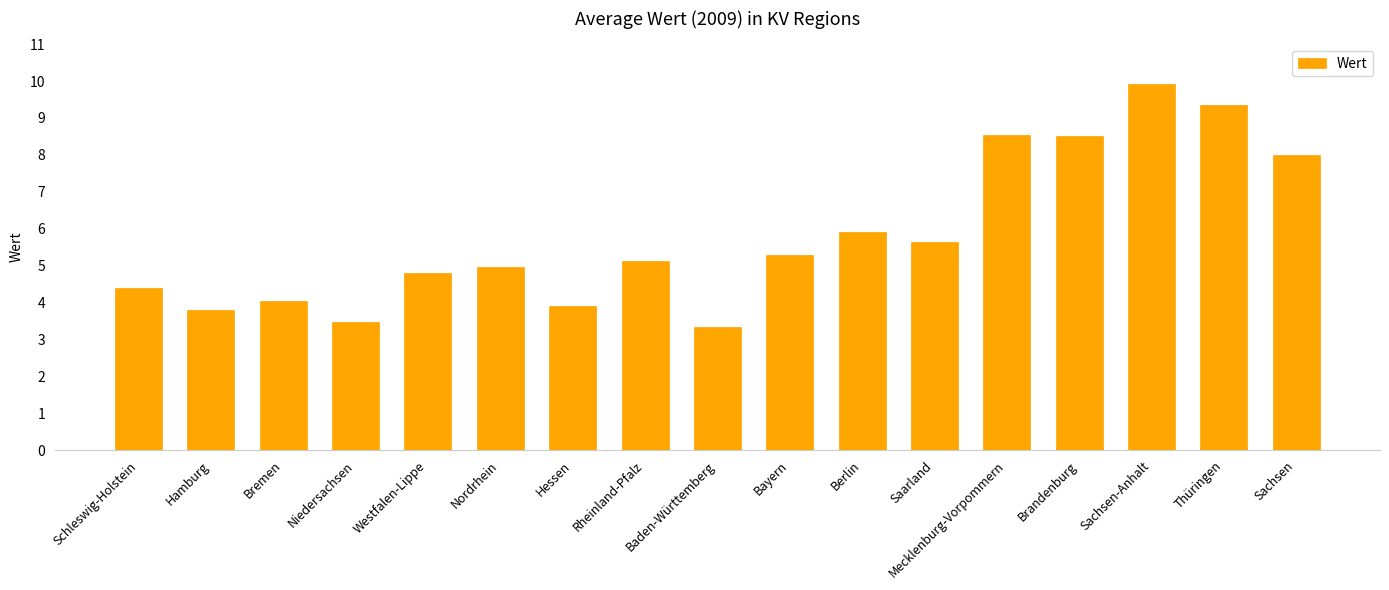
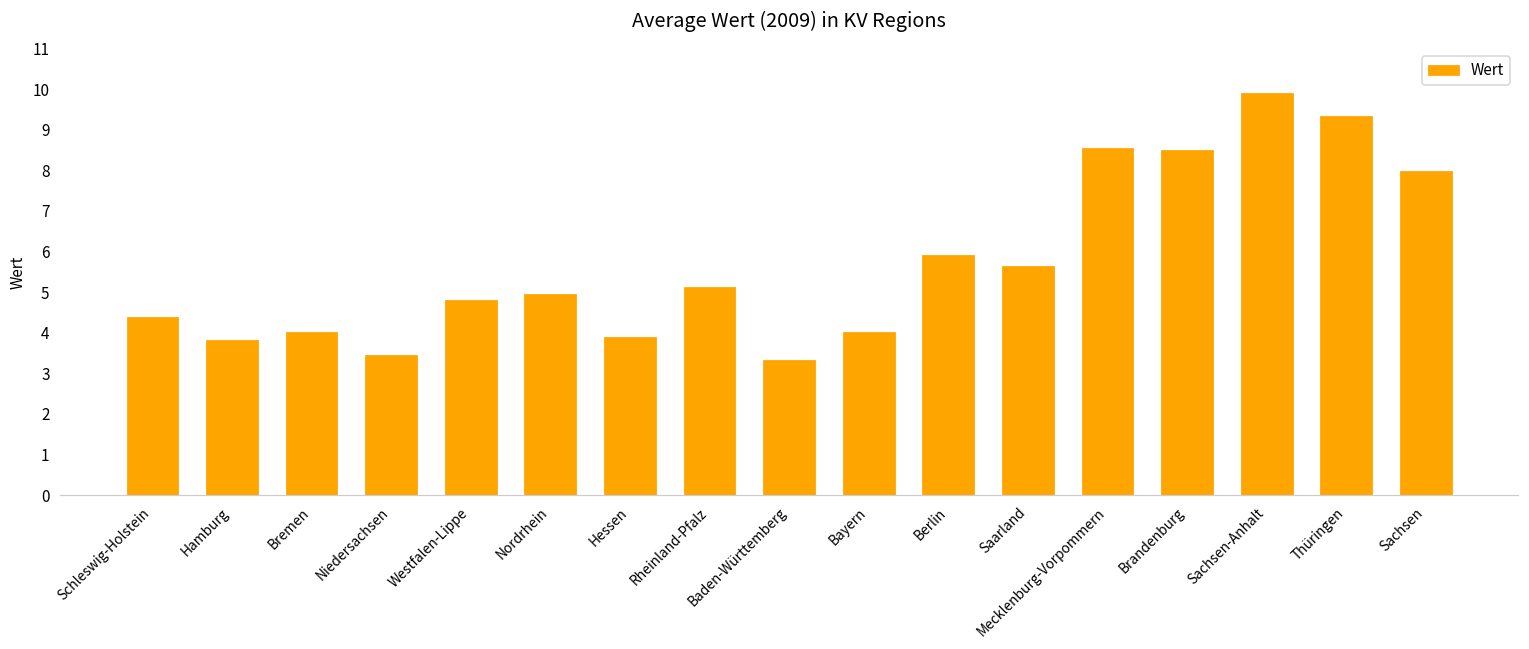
Bayern: 5.3 -> 4.0
